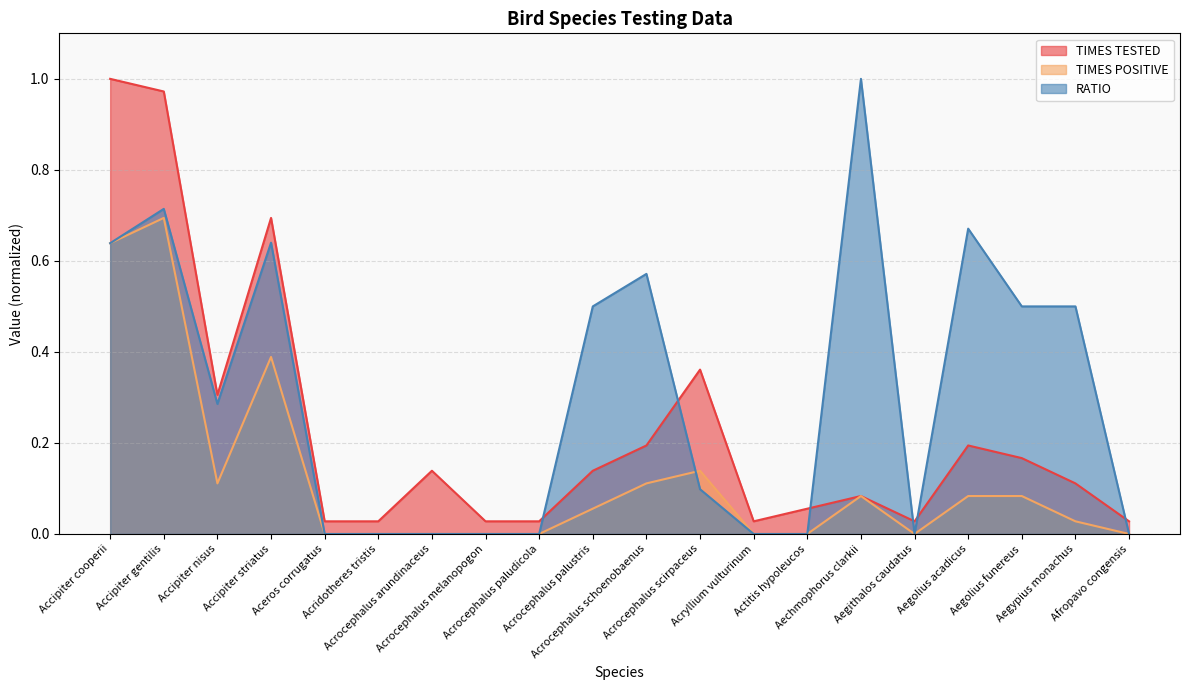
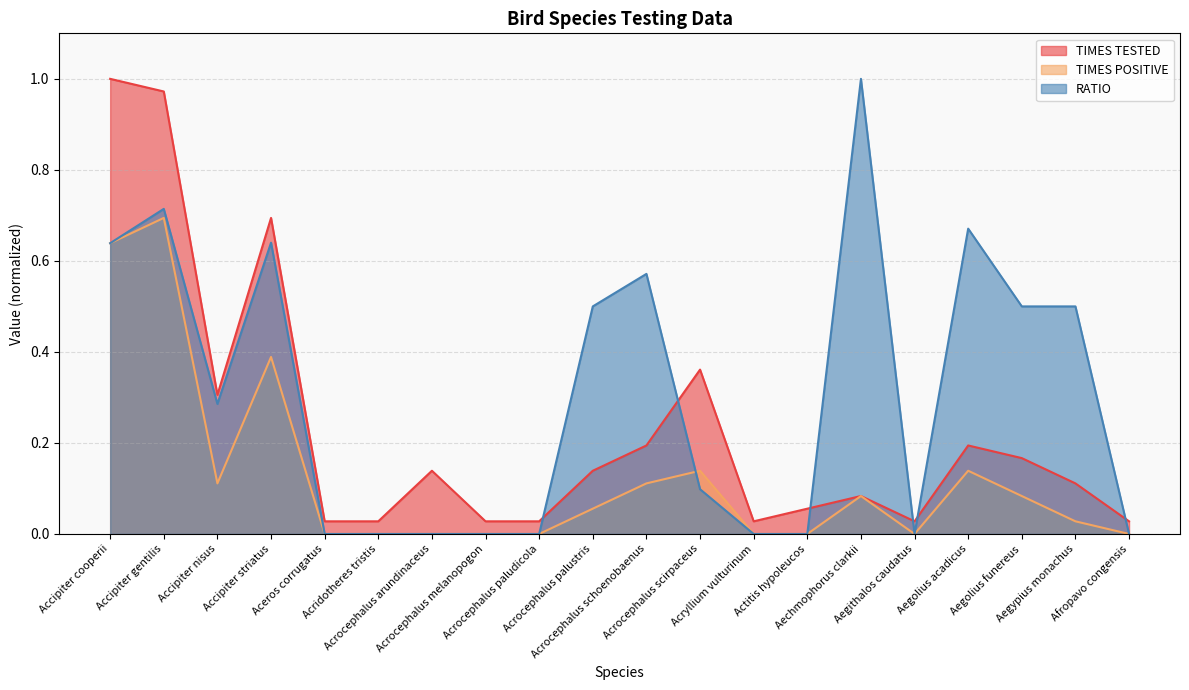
TIMES POSITIVE, Aegolius acadicus: 0.08 -> 0.14
